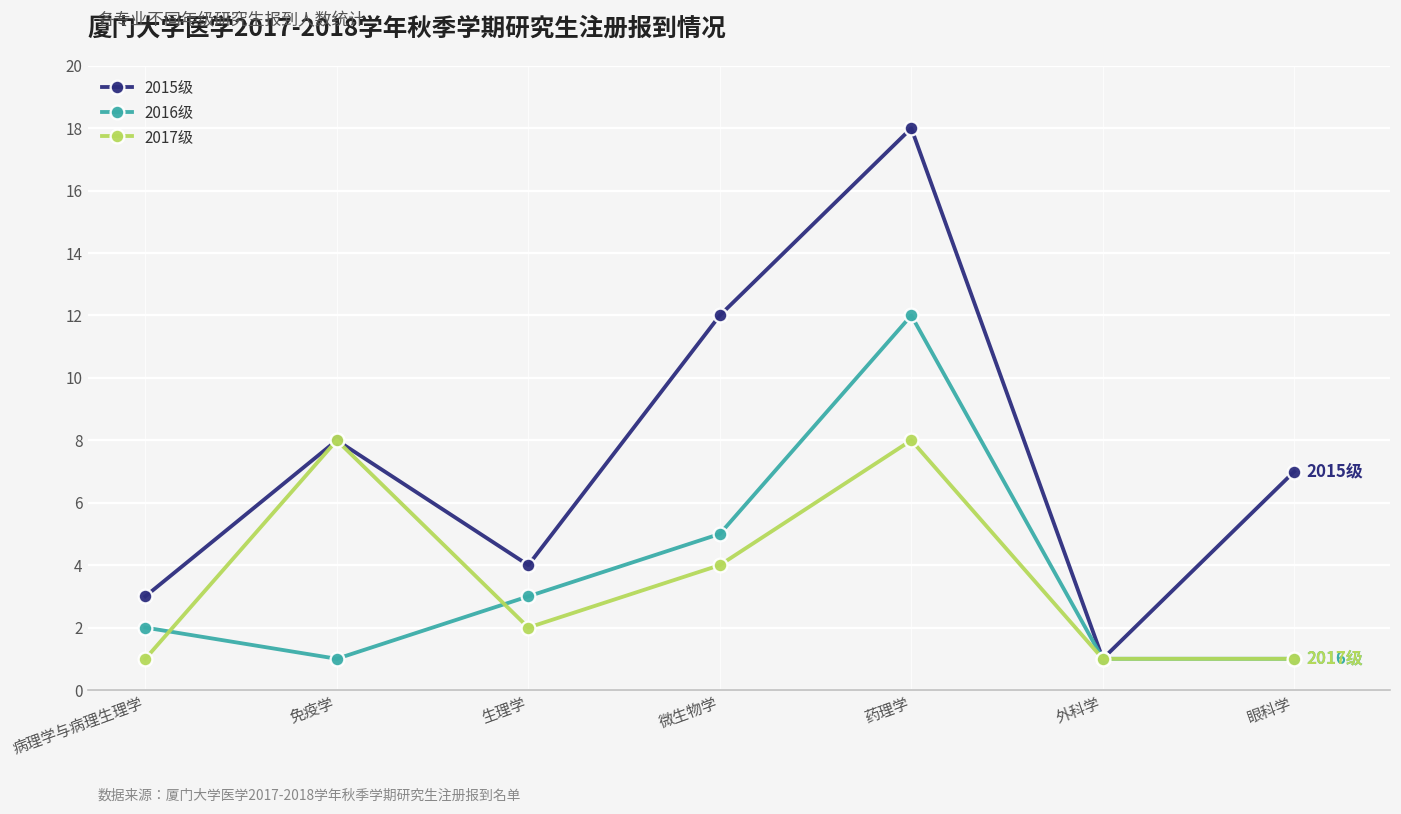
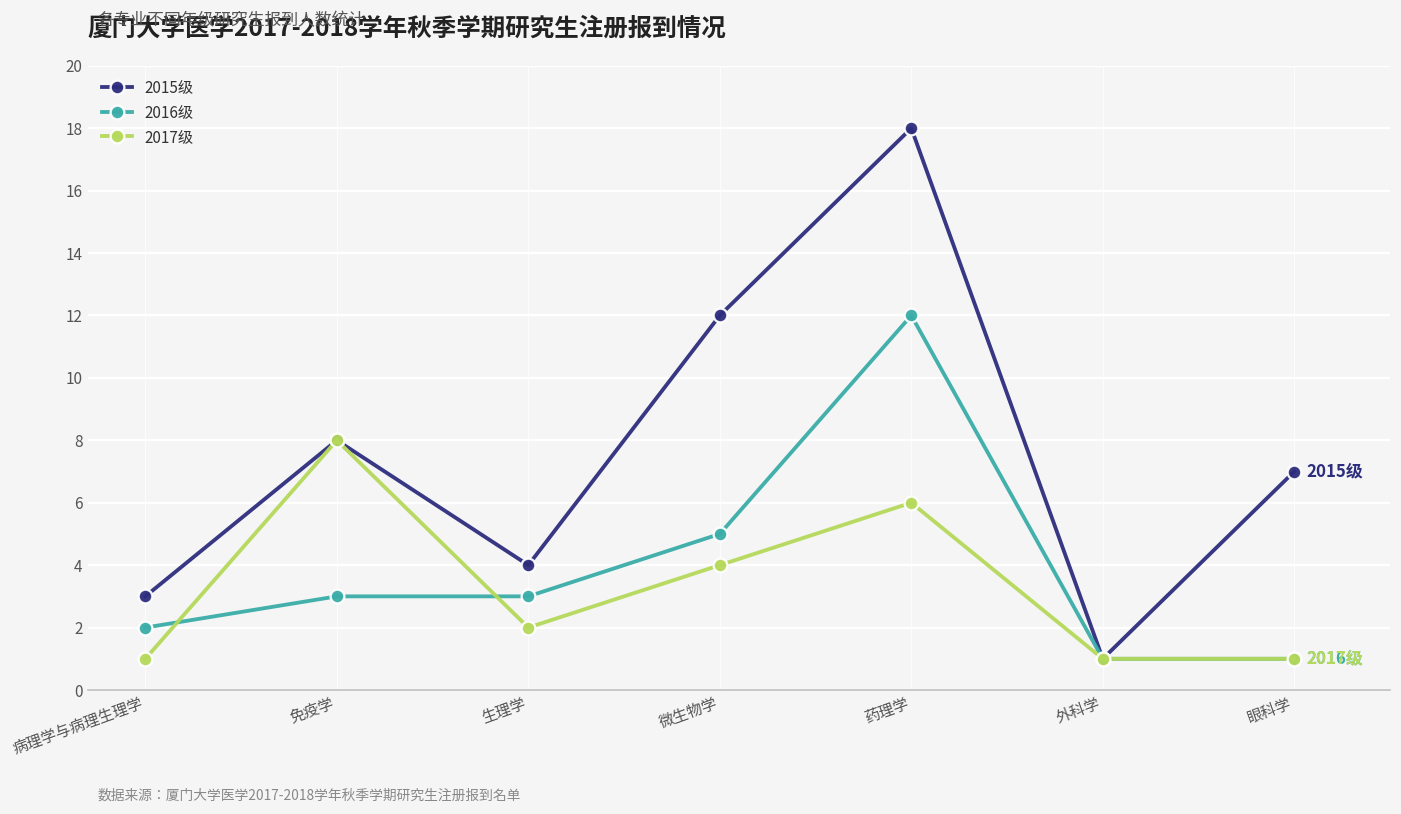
2016级, 免疫学: 1 -> 3
2017级, 药理学: 8 -> 6
